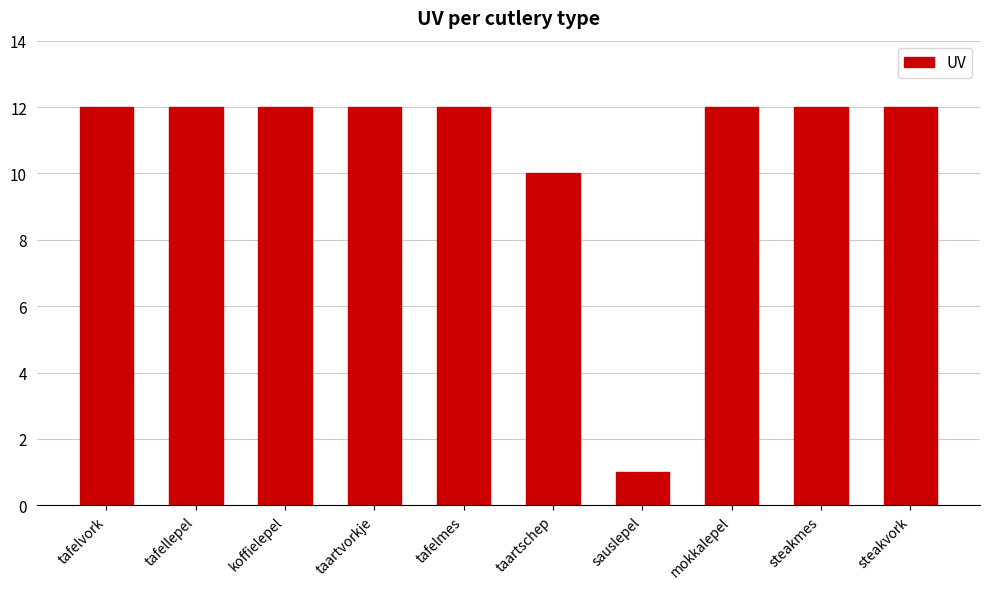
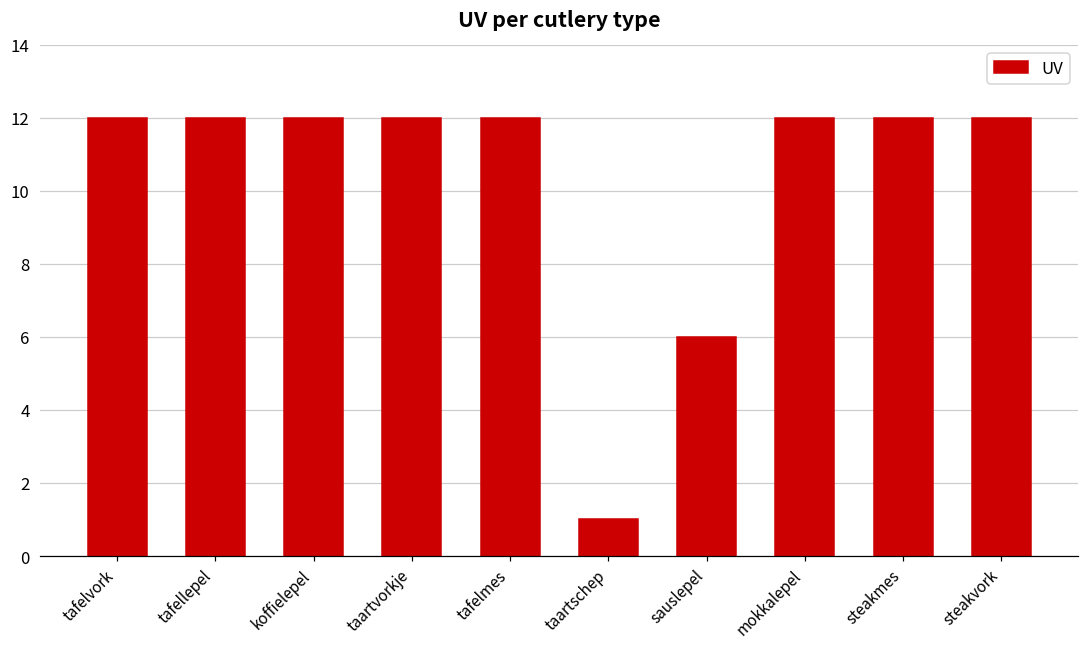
taartschep: 10 -> 1
sauslepel: 1 -> 6
